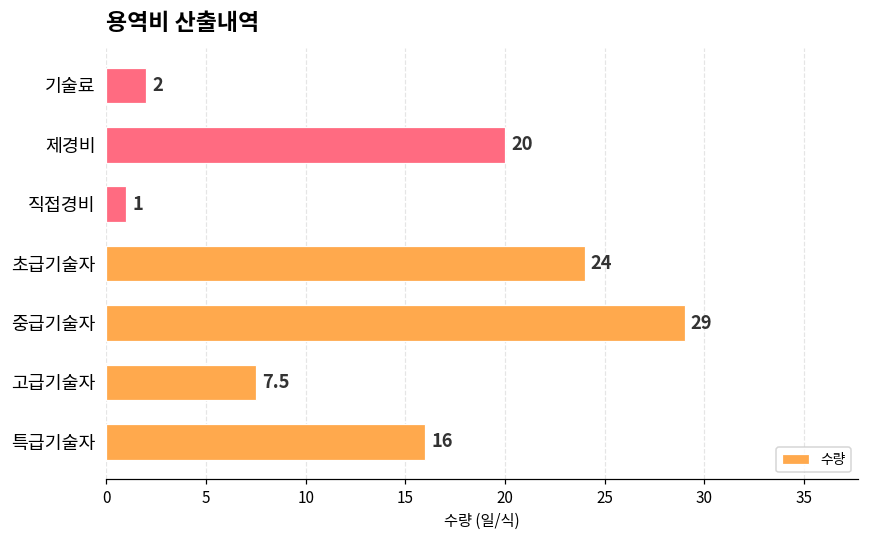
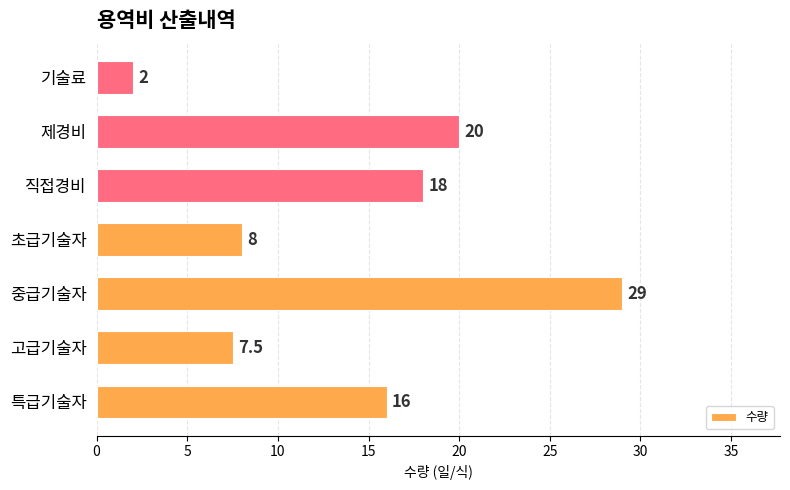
직접경비: 1 -> 18
초급기술자: 24 -> 8
